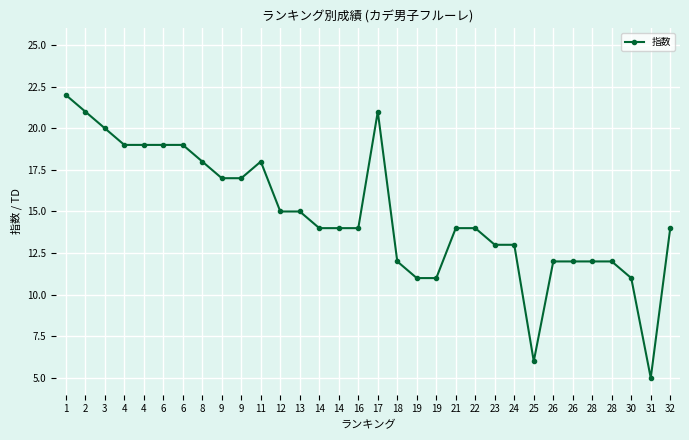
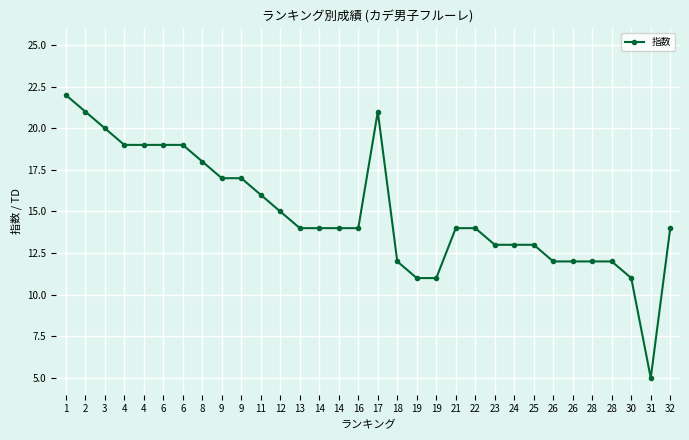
11: 18 -> 16
13: 15 -> 14
25: 6 -> 13
